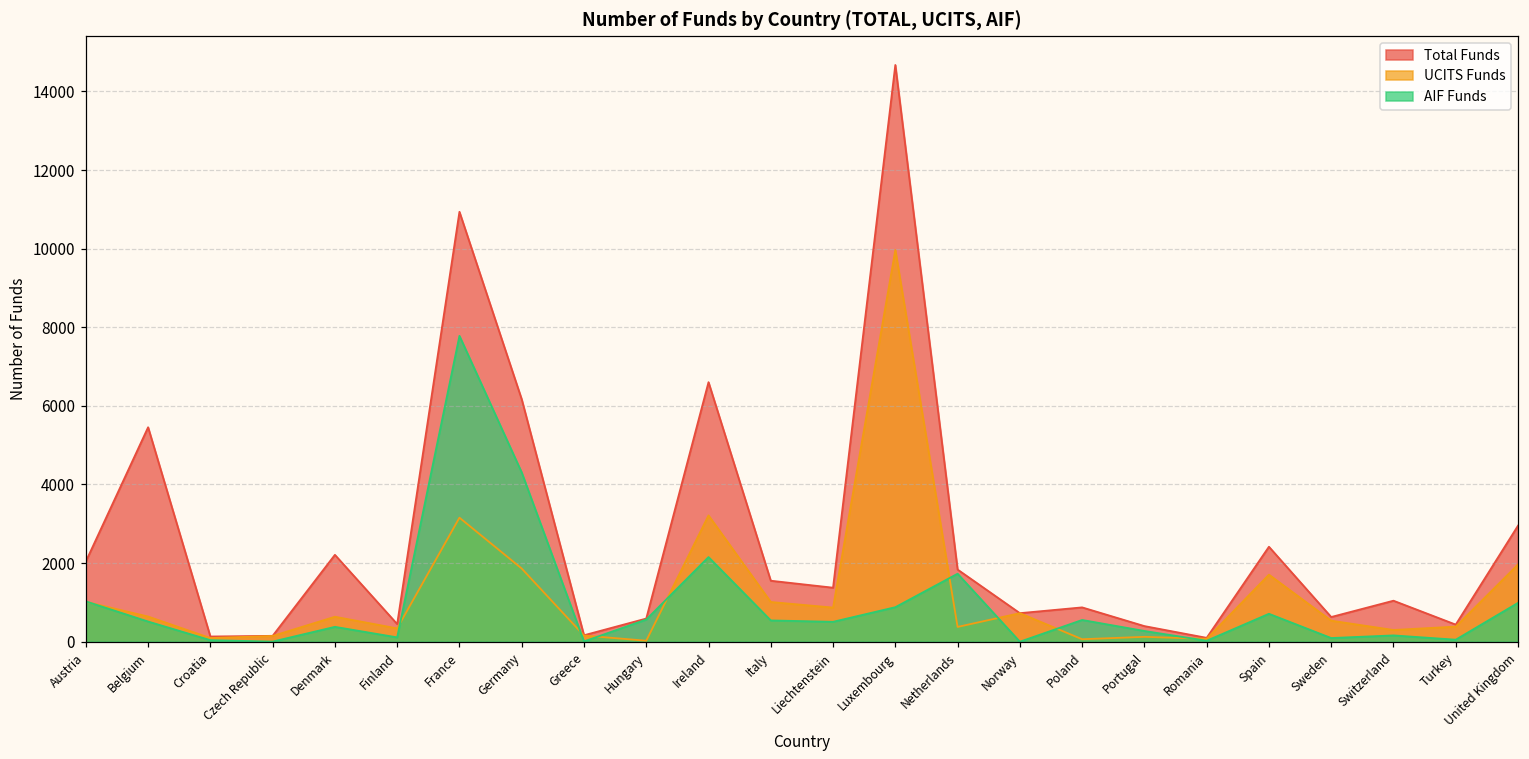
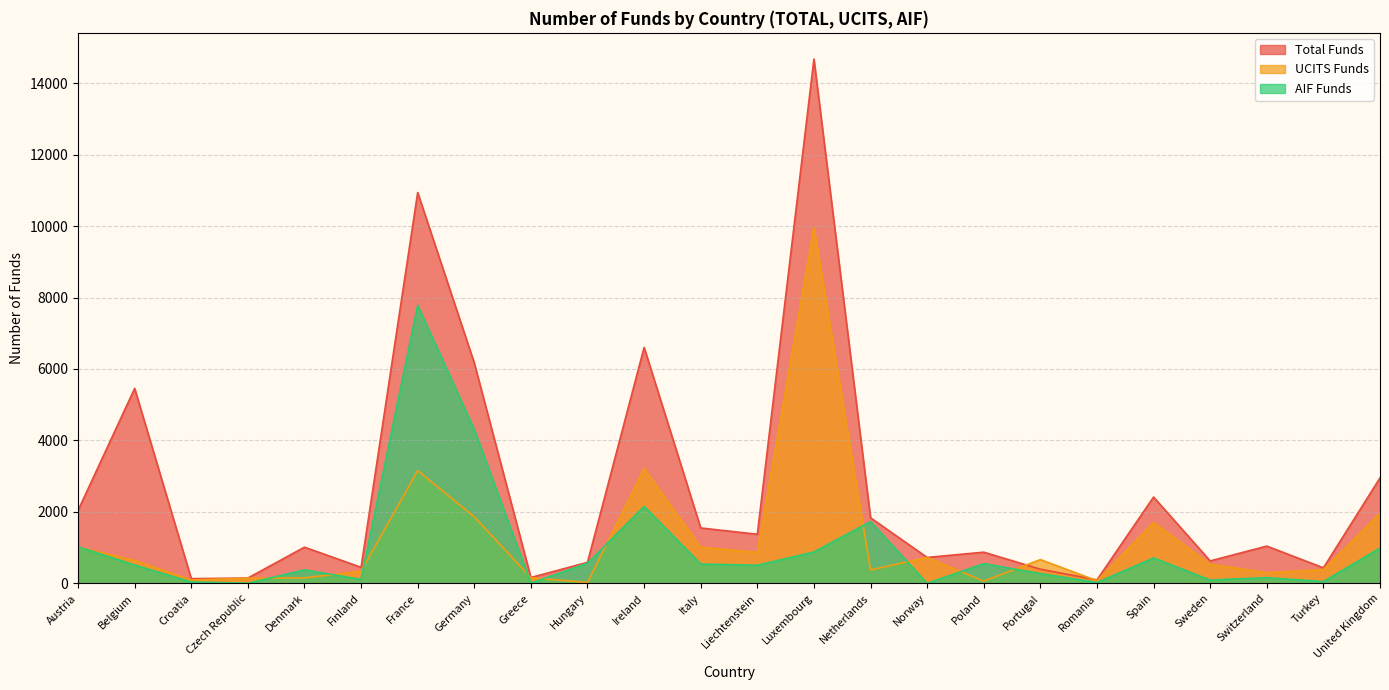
Total Funds, Denmark: 2200 -> 1000
UCITS Funds, Denmark: 600 -> 200
UCITS Funds, Portugal: 100 -> 700
